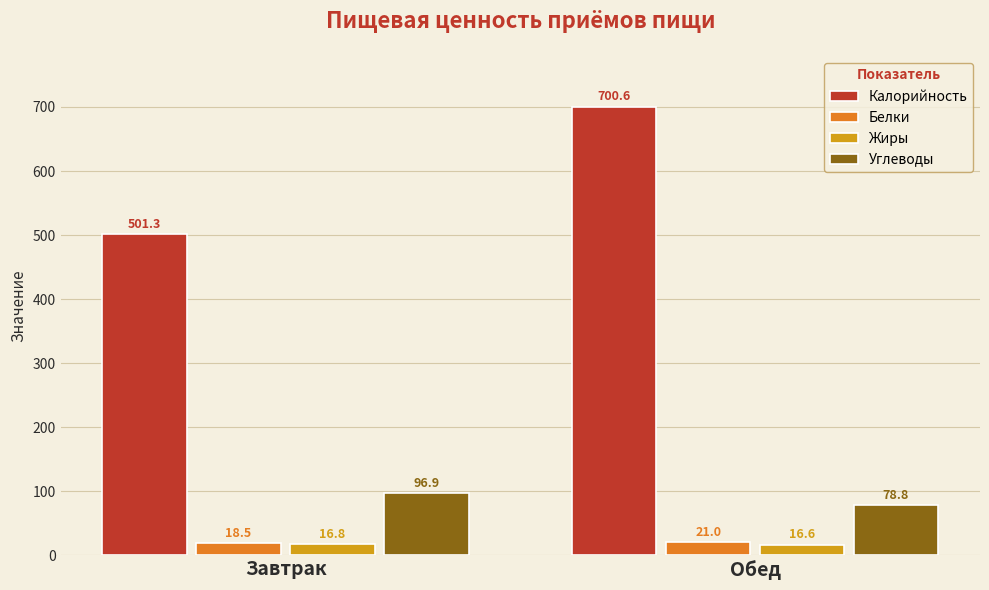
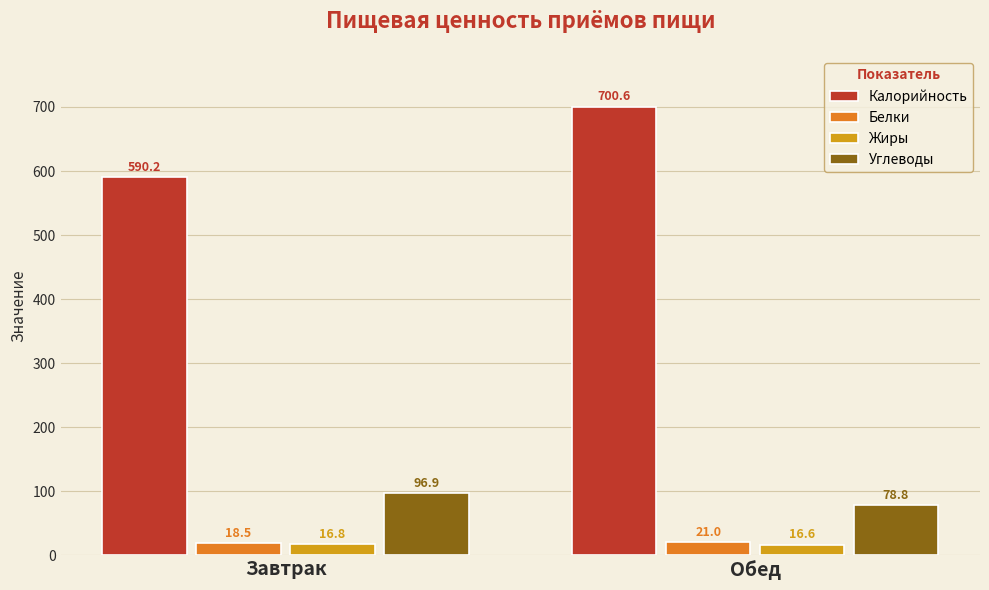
Калорийность, Завтрак: 501.3 -> 590.2
